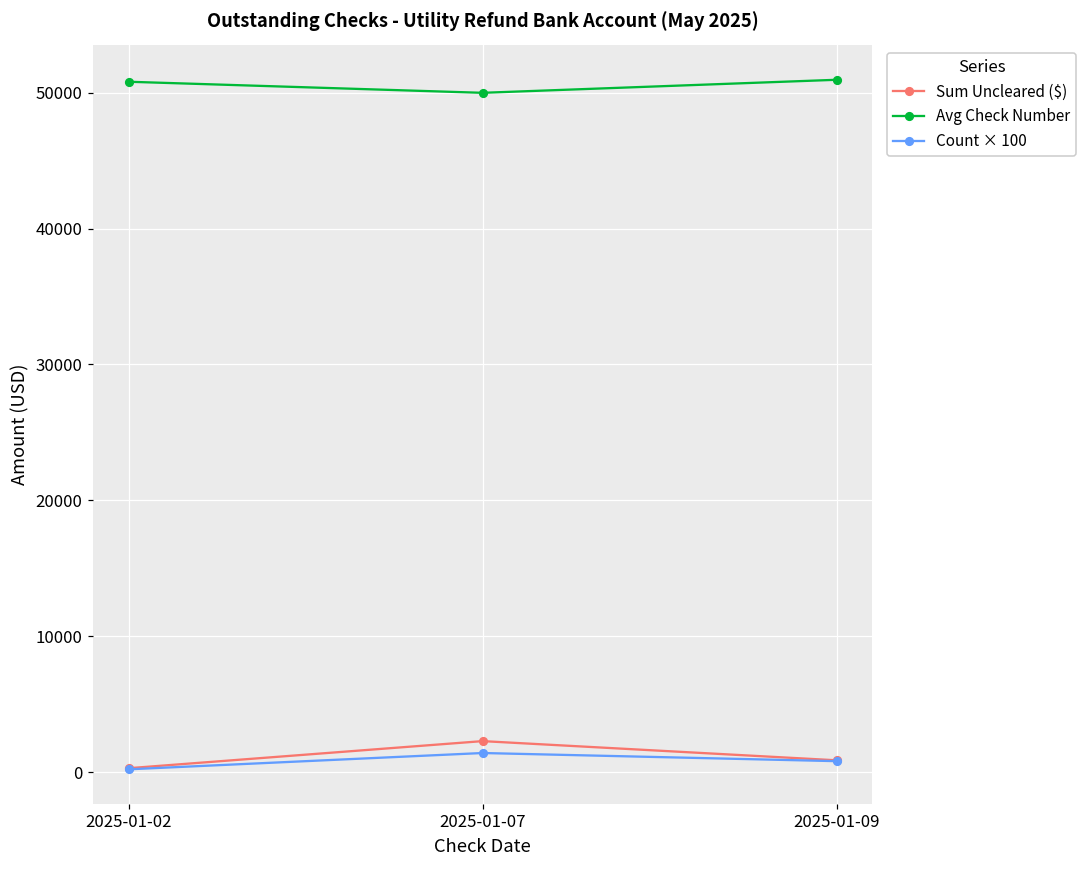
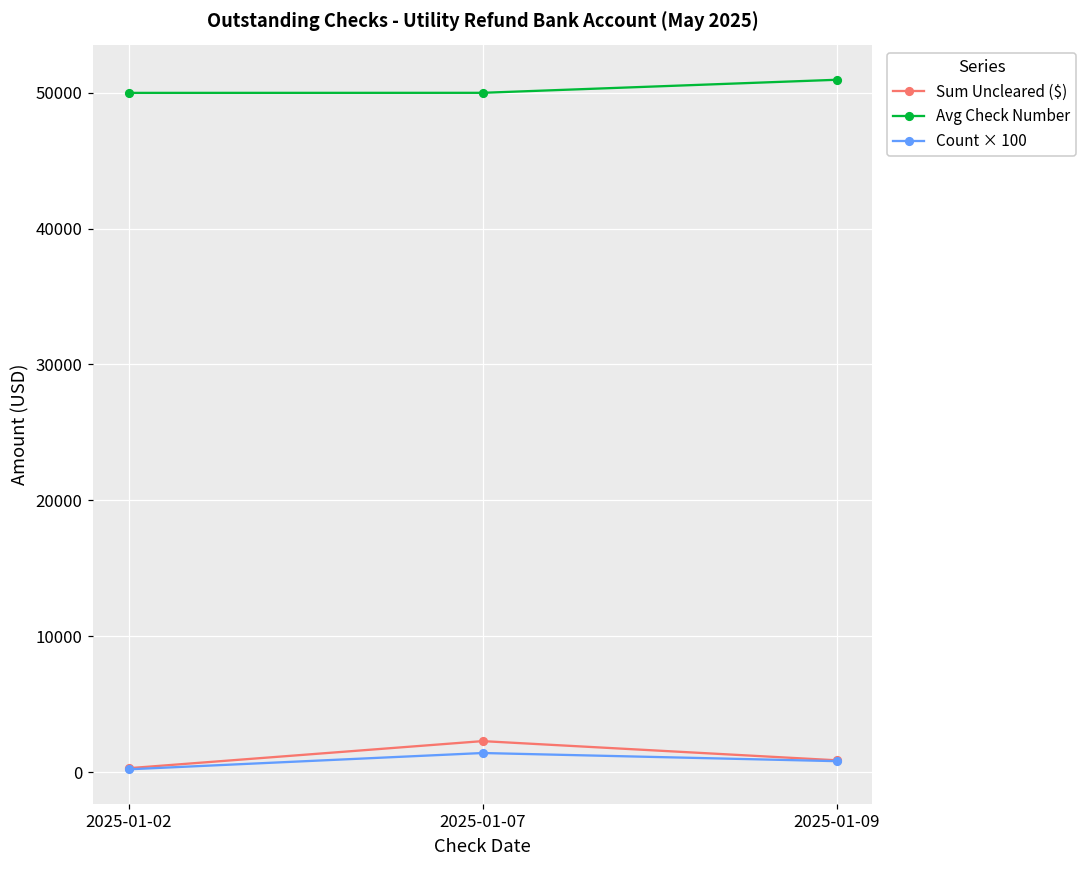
Avg Check Number, 2025-01-02: 50800 -> 50000
